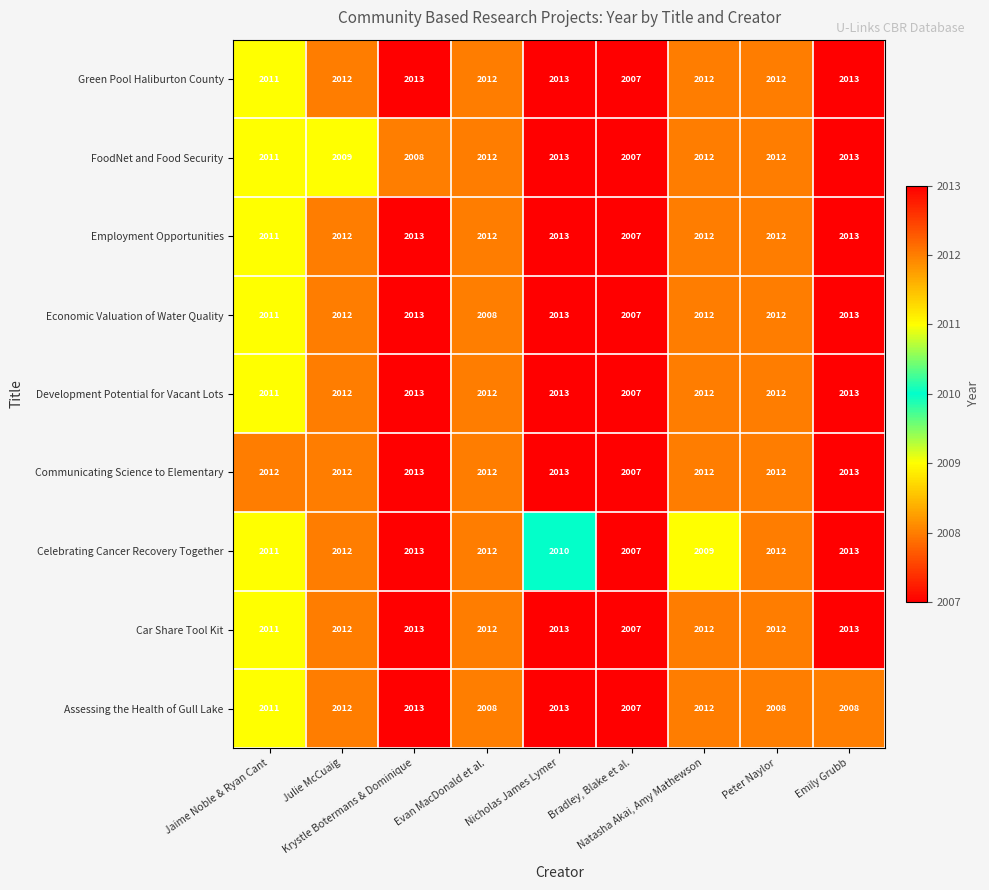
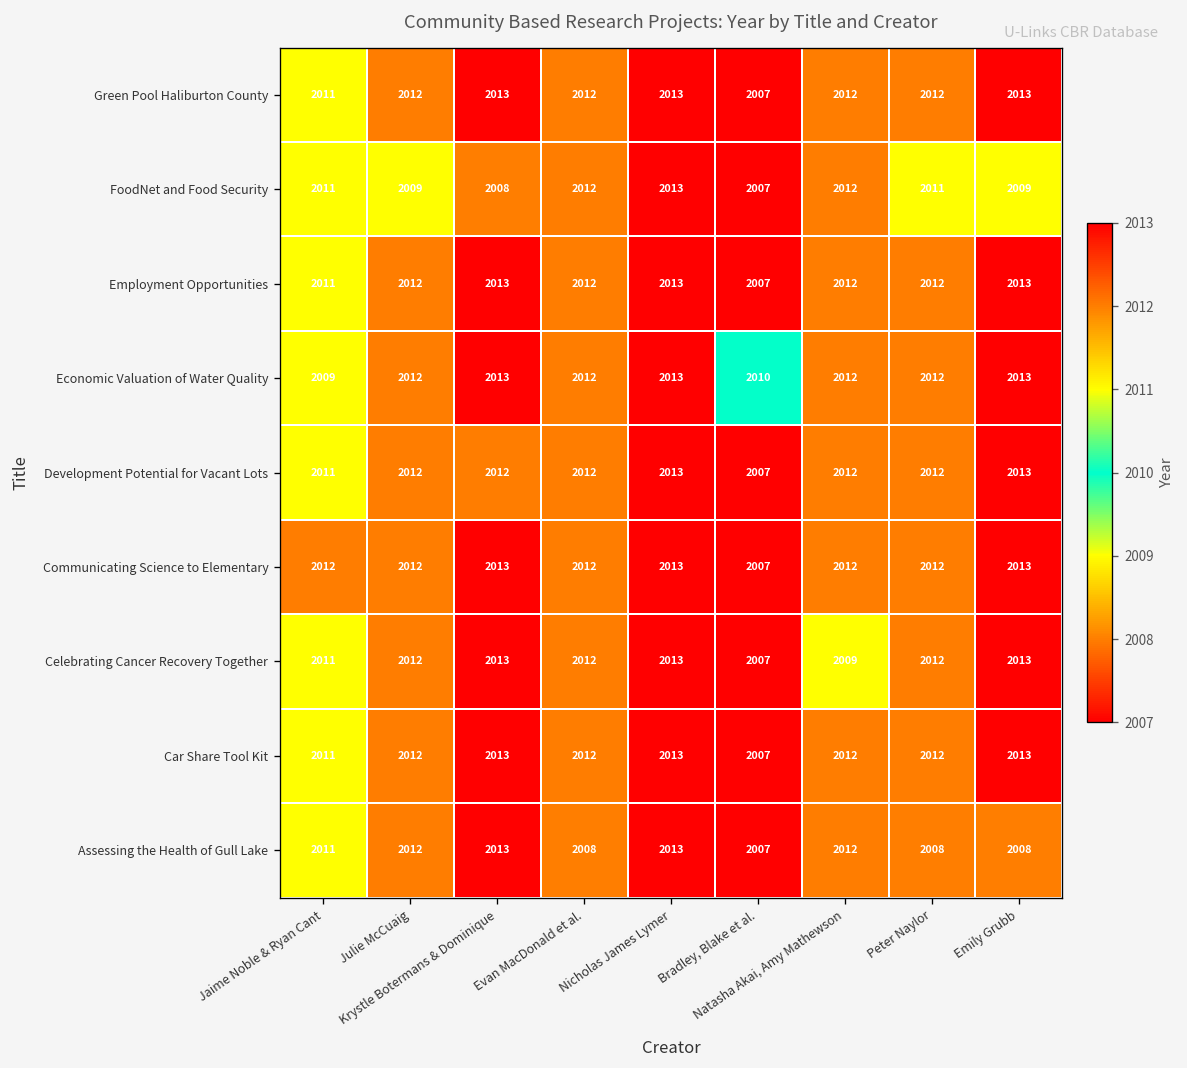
FoodNet and Food Security, Peter Naylor: 2012 -> 2011
FoodNet and Food Security, Emily Grubb: 2013 -> 2009
Economic Valuation of Water Quality, Jaime Noble & Ryan Cant: 2011 -> 2009
Economic Valuation of Water Quality, Evan MacDonald et al.: 2008 -> 2012
Economic Valuation of Water Quality, Bradley, Blake et al.: 2007 -> 2010
Development Potential for Vacant Lots, Krystle Botermans & Dominique: 2013 -> 2012
Celebrating Cancer Recovery Together, Nicholas James Lymer: 2010 -> 2013
